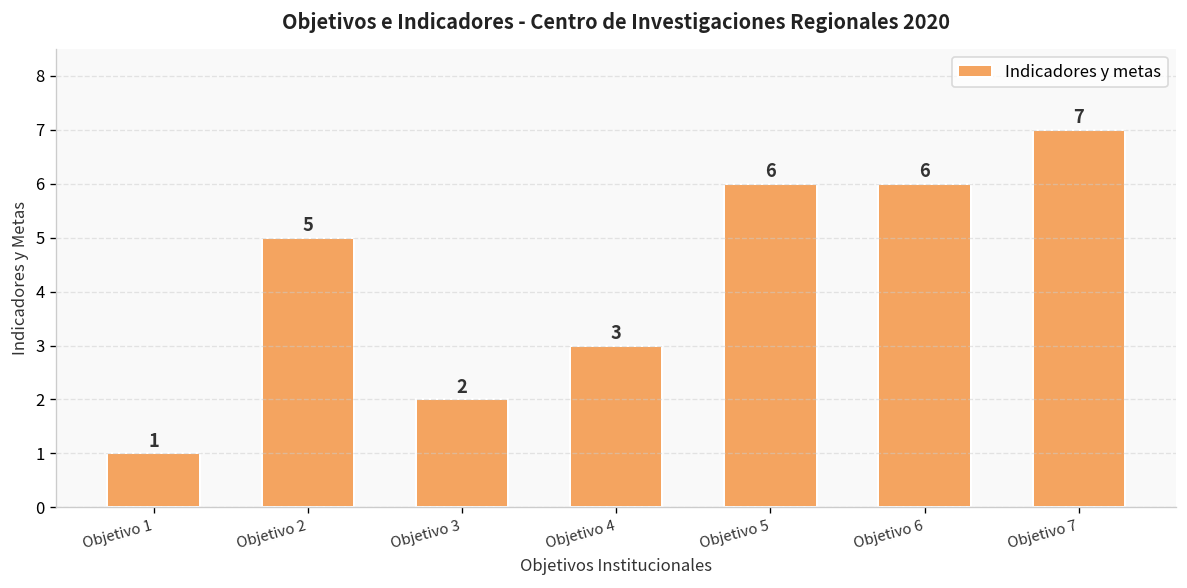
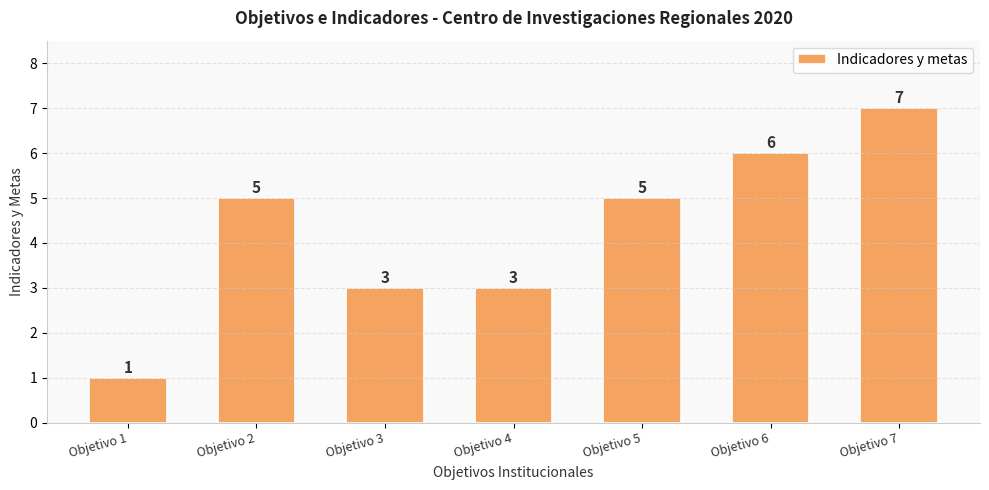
Objetivo 3: 2 -> 3
Objetivo 5: 6 -> 5
